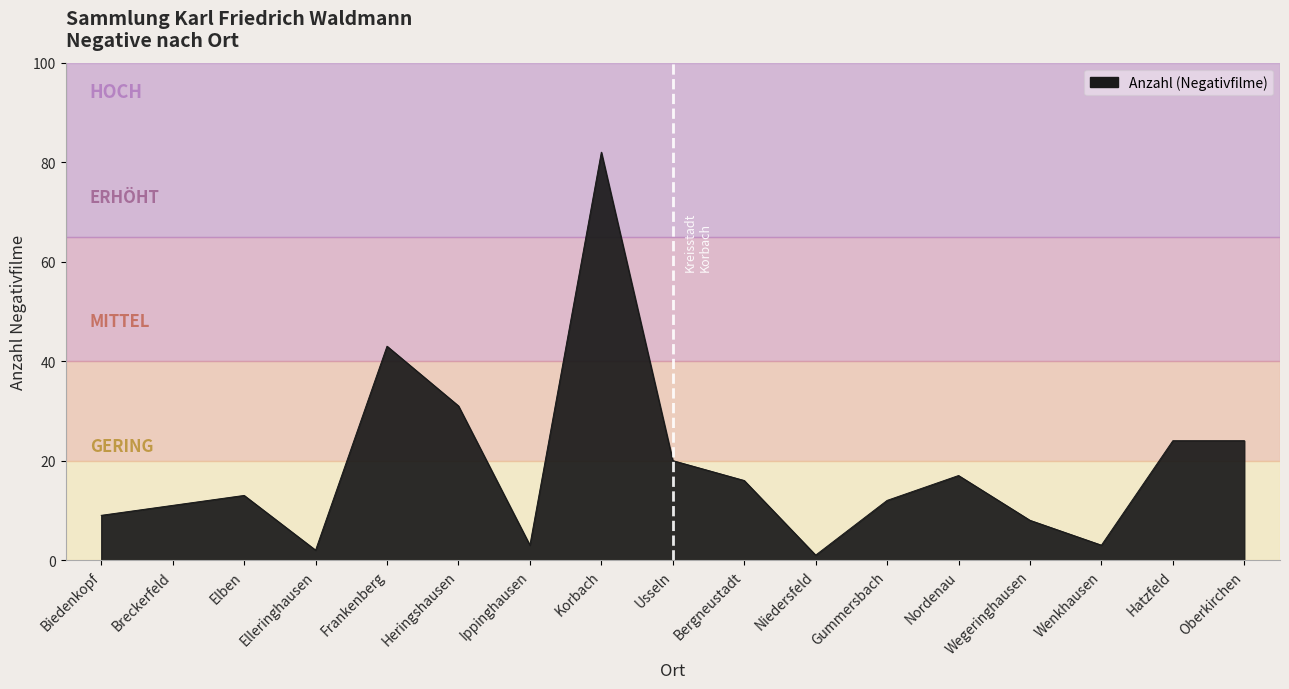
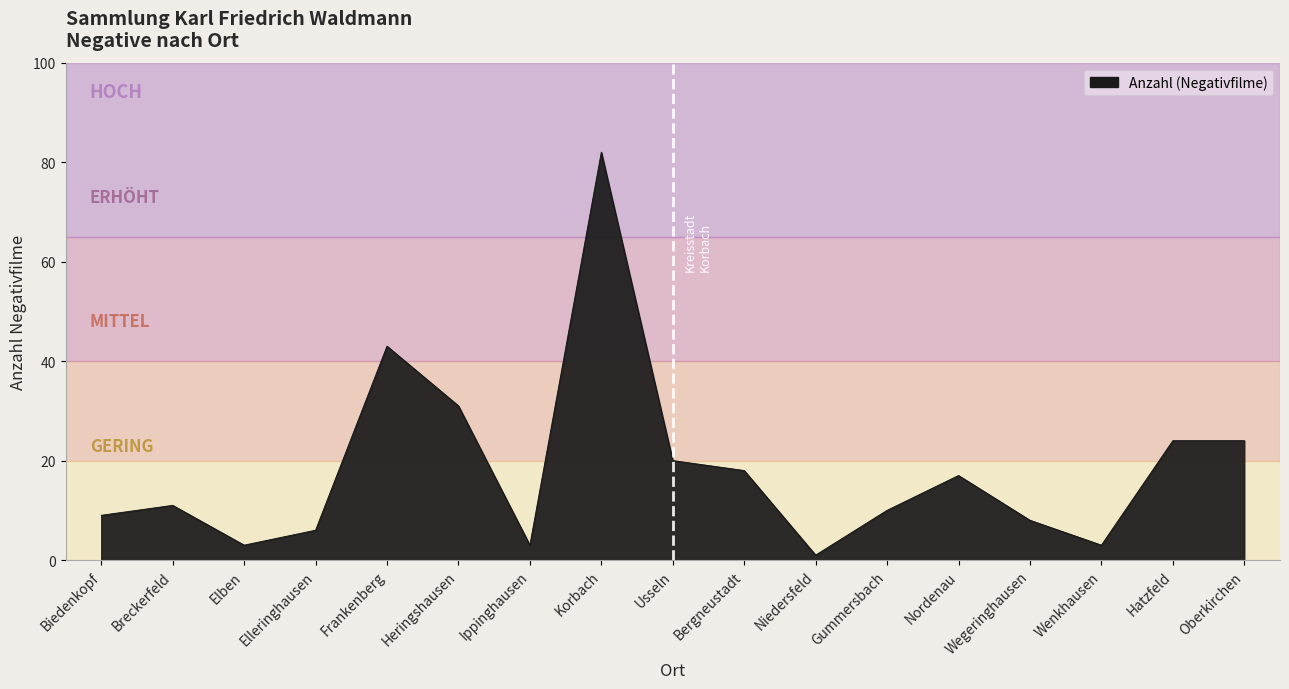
Elben: 13 -> 3
Elleringhausen: 2 -> 6
Bergneustadt: 16 -> 18
Gummersbach: 12 -> 10
